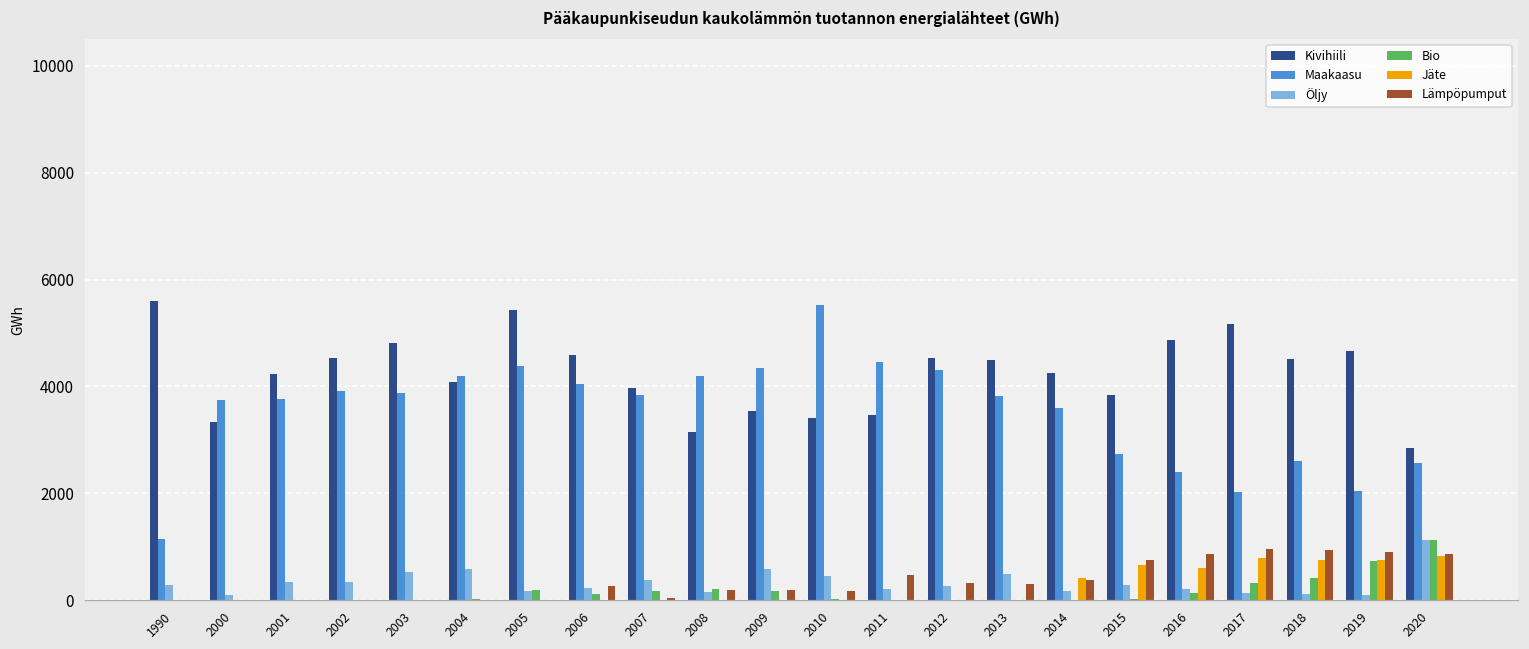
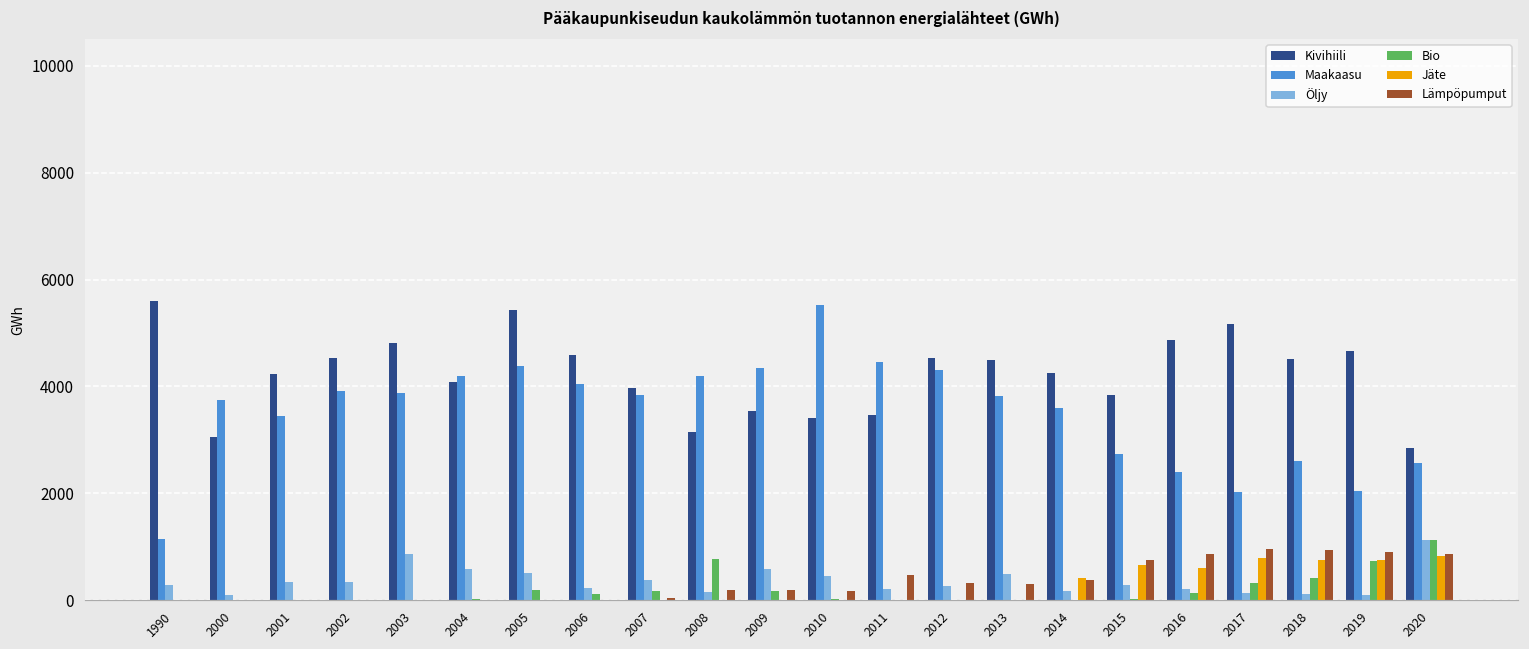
Kivihiili, 2000: 3300 -> 3100
Maakaasu, 2001: 3800 -> 3400
Öljy, 2003: 500 -> 900
Öljy, 2005: 200 -> 500
Lämpöpumput, 2006: 300 -> 0
Bio, 2008: 200 -> 800
